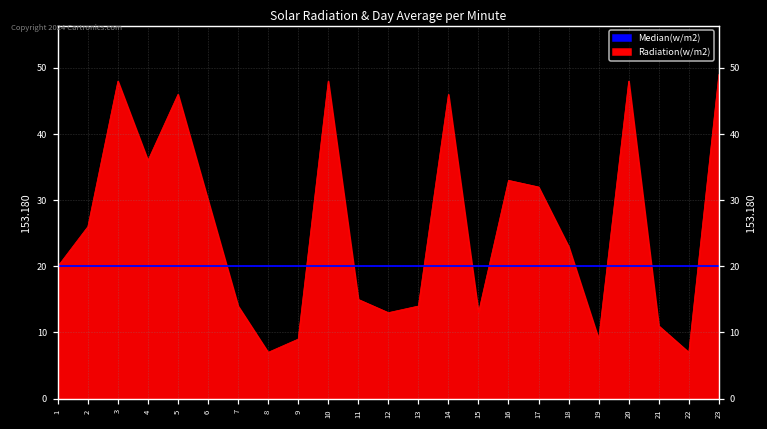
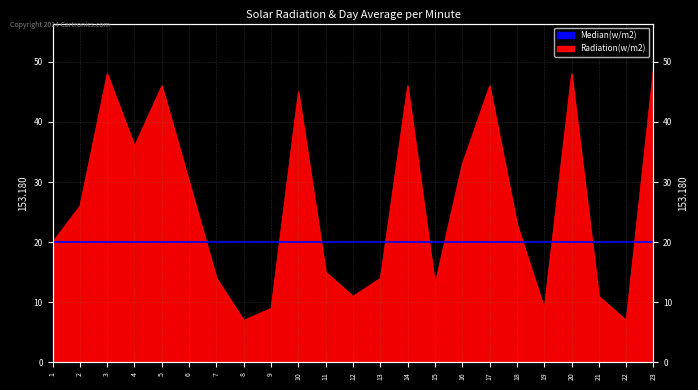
Radiation(w/m2), 10: 48 -> 45
Radiation(w/m2), 12: 13 -> 11
Radiation(w/m2), 17: 32 -> 46
